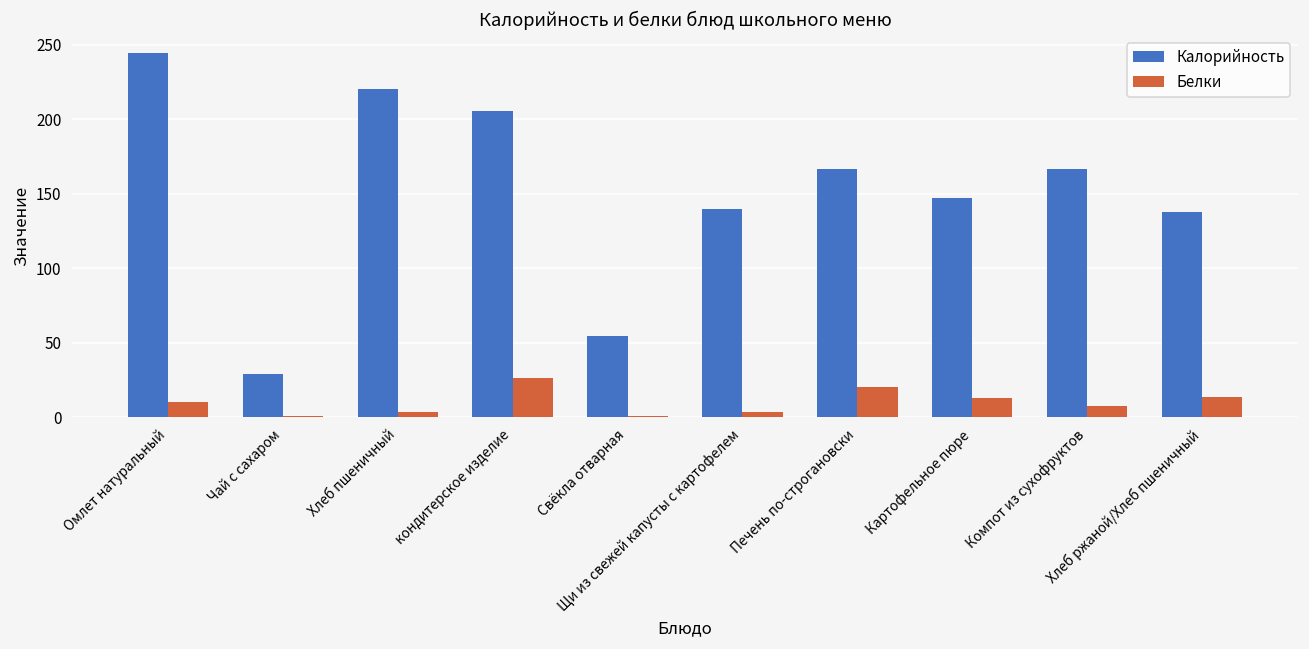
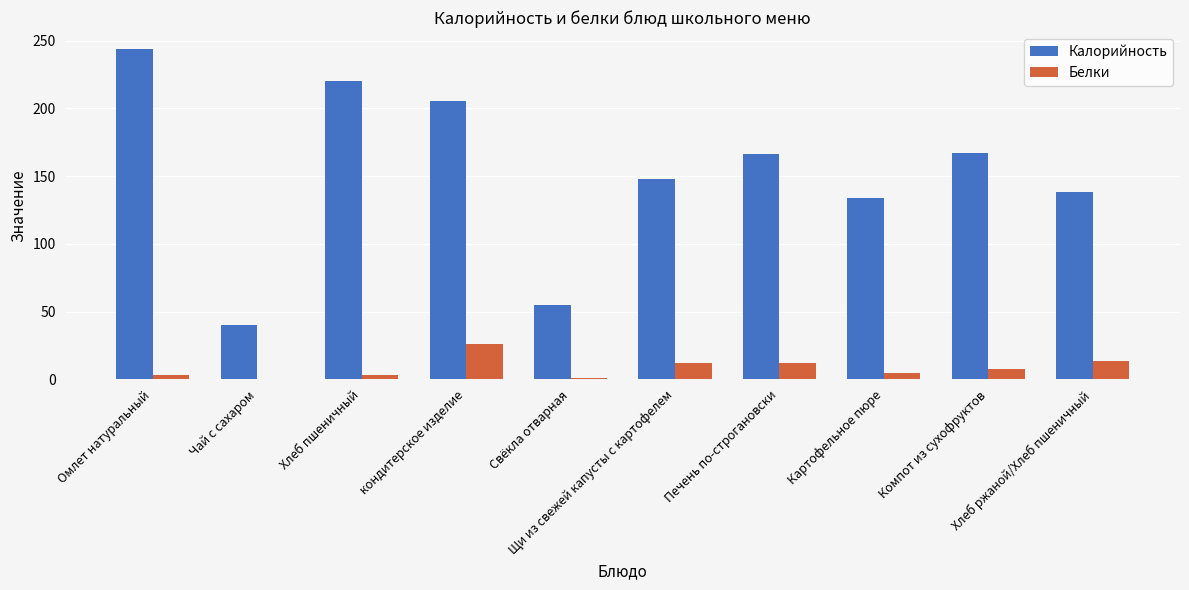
Белки, Омлет натуральный: 10 -> 3
Калорийность, Чай с сахаром: 29 -> 40
Калорийность, Щи из свежей капусты с картофелем: 140 -> 148
Белки, Щи из свежей капусты с картофелем: 4 -> 12
Белки, Печень по-строгановски: 20 -> 12
Калорийность, Картофельное пюре: 147 -> 134
Белки, Картофельное пюре: 13 -> 5
